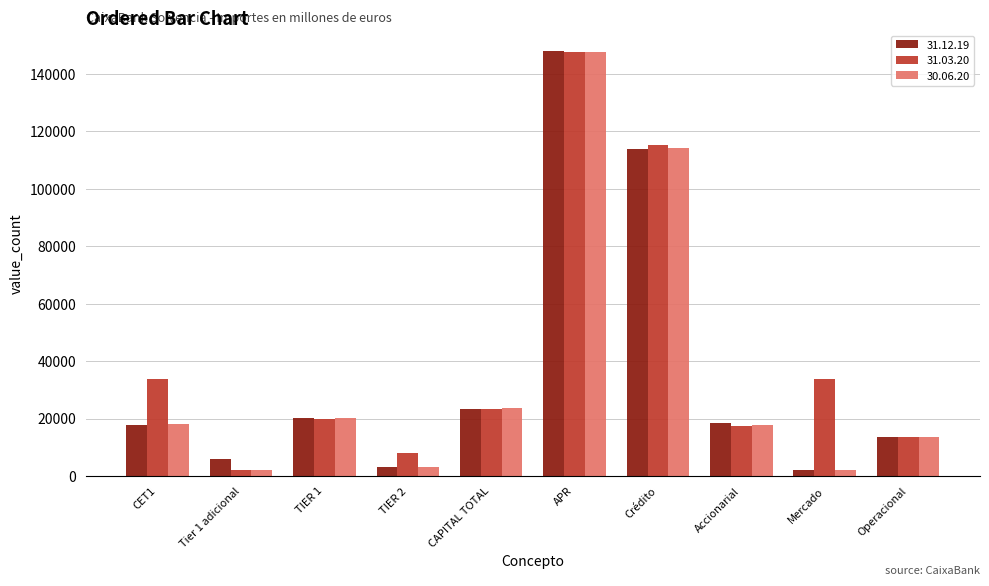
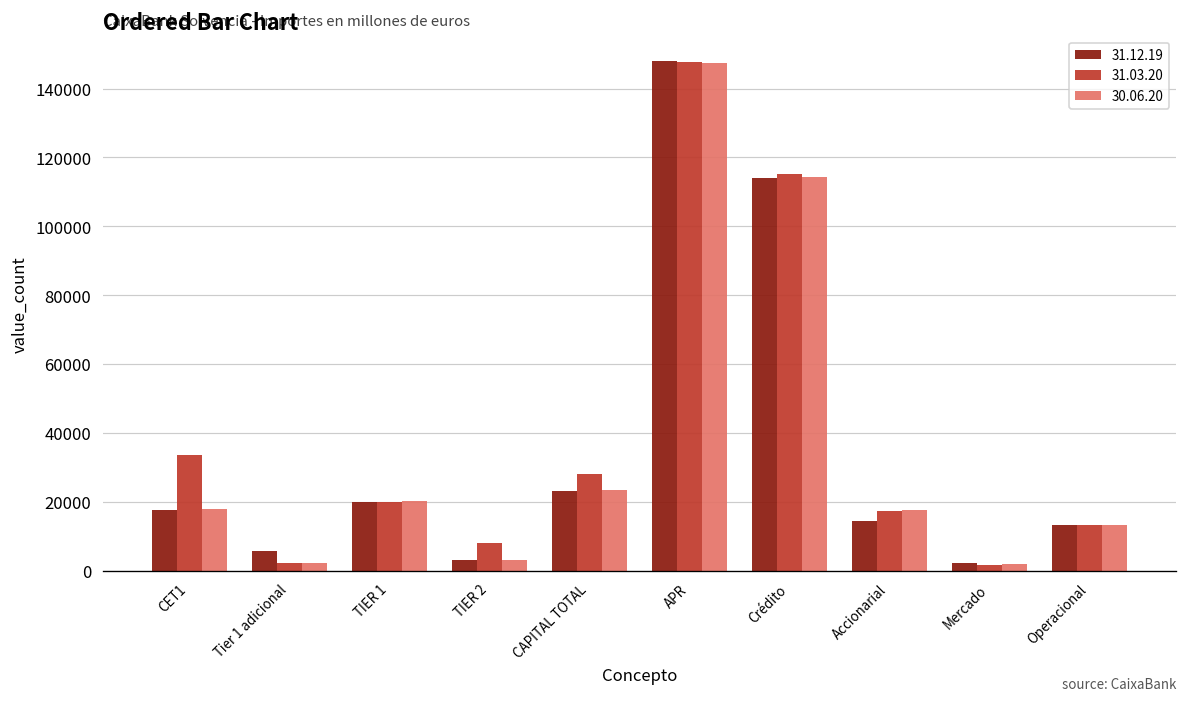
31.03.20, CAPITAL TOTAL: 23000 -> 28000
31.12.19, Accionarial: 18000 -> 14000
31.03.20, Mercado: 34000 -> 2000
